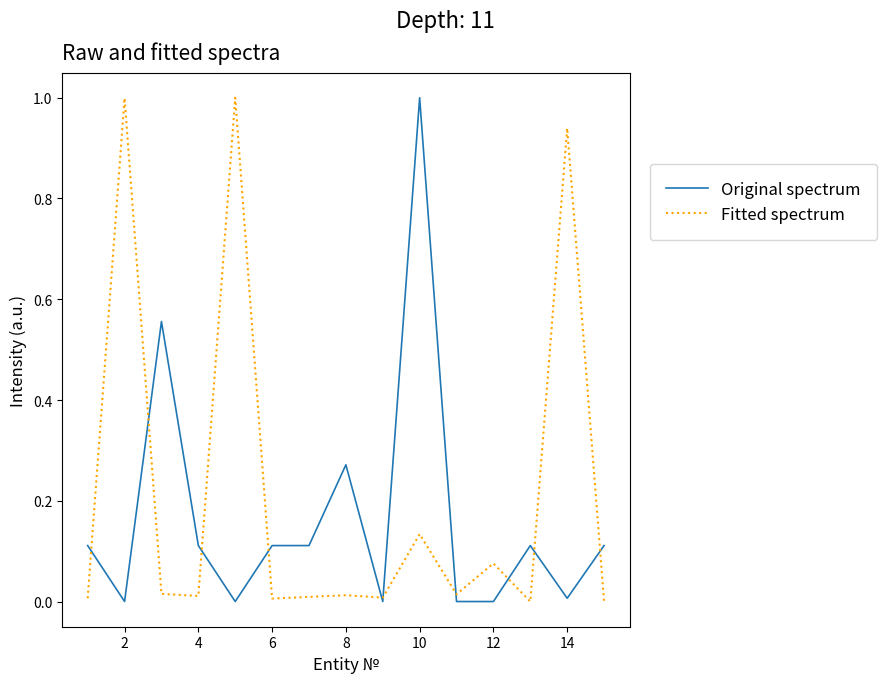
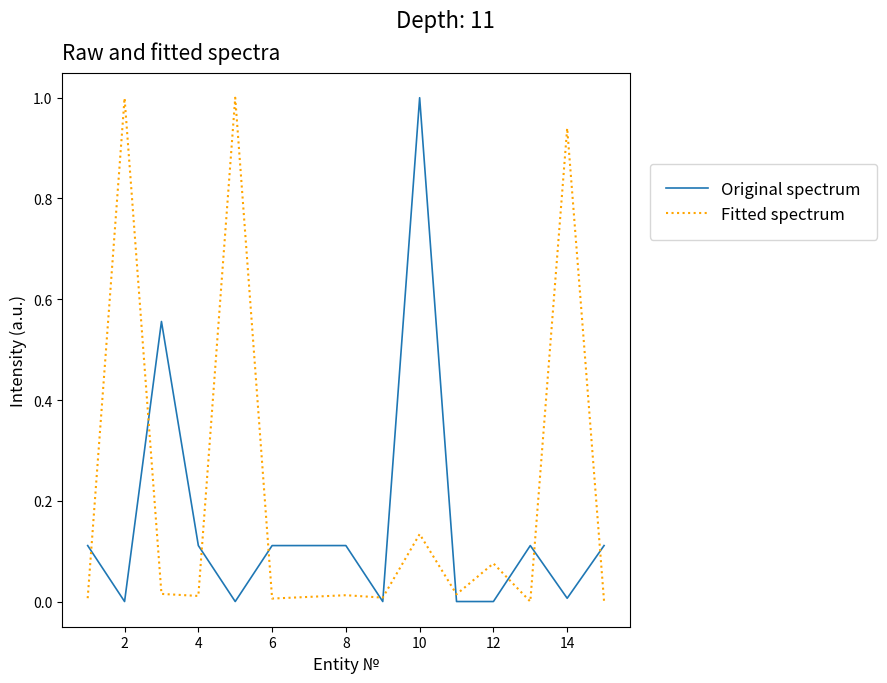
Original spectrum, 8: 0.27 -> 0.11
